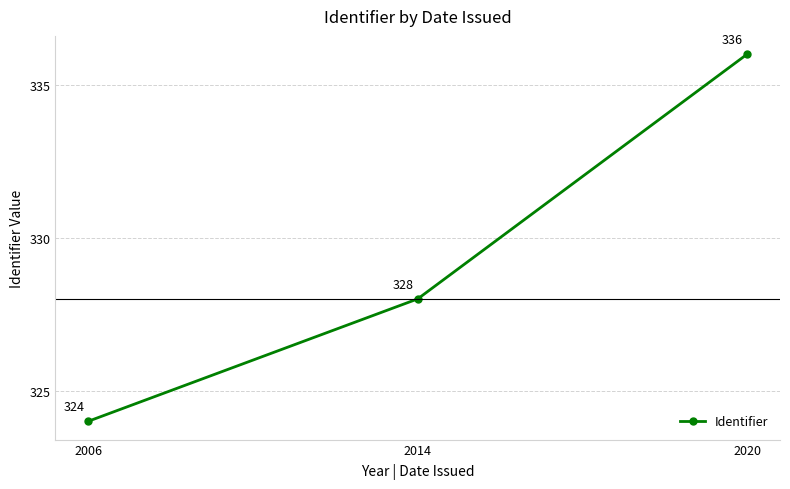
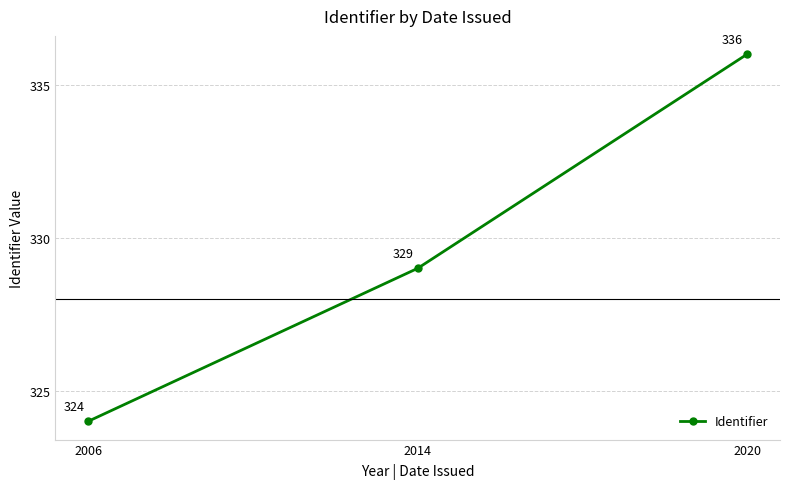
2014: 328 -> 329
